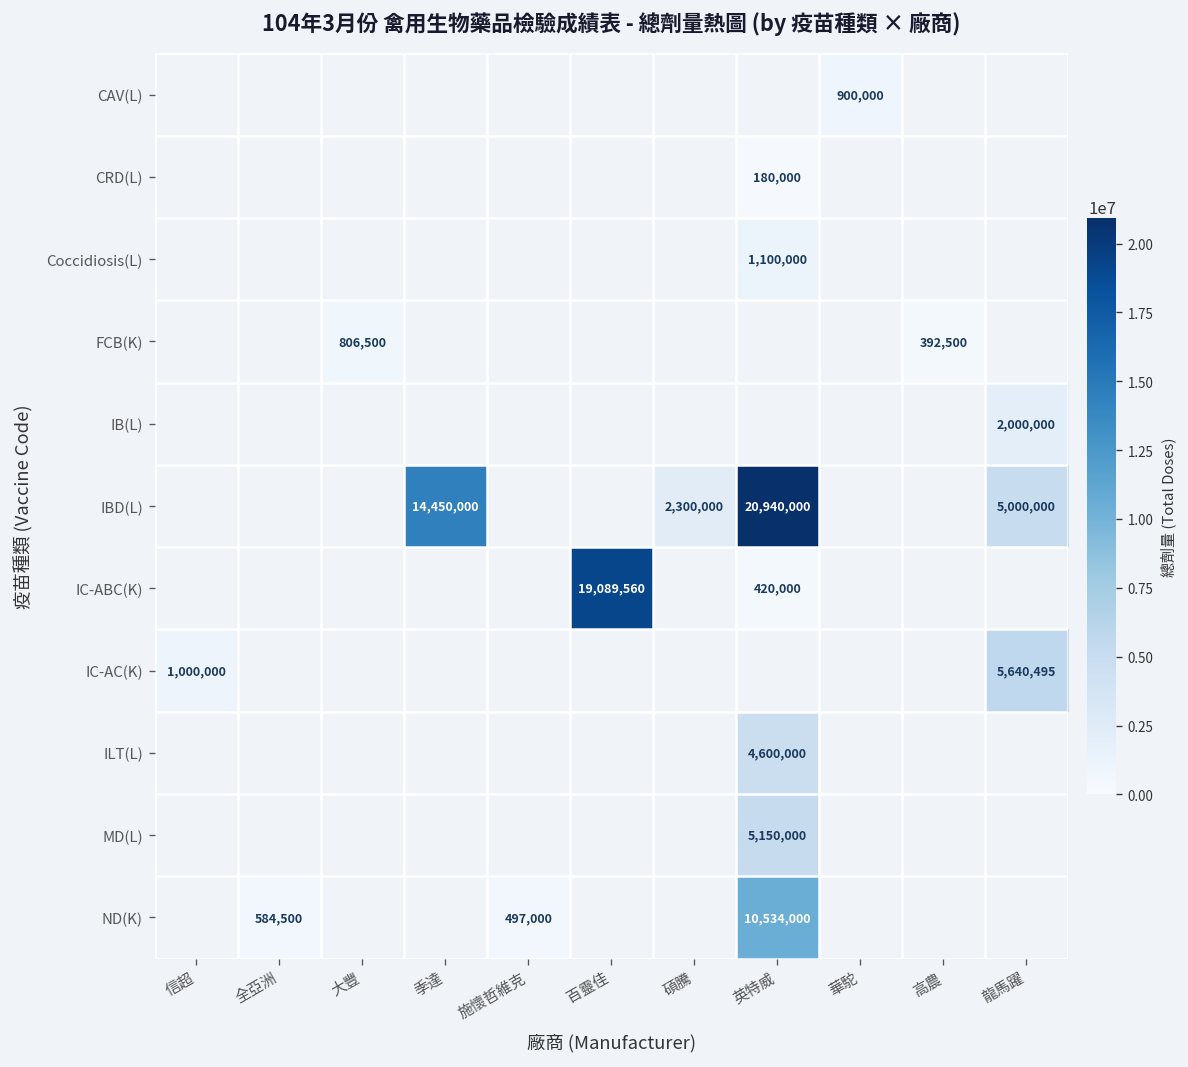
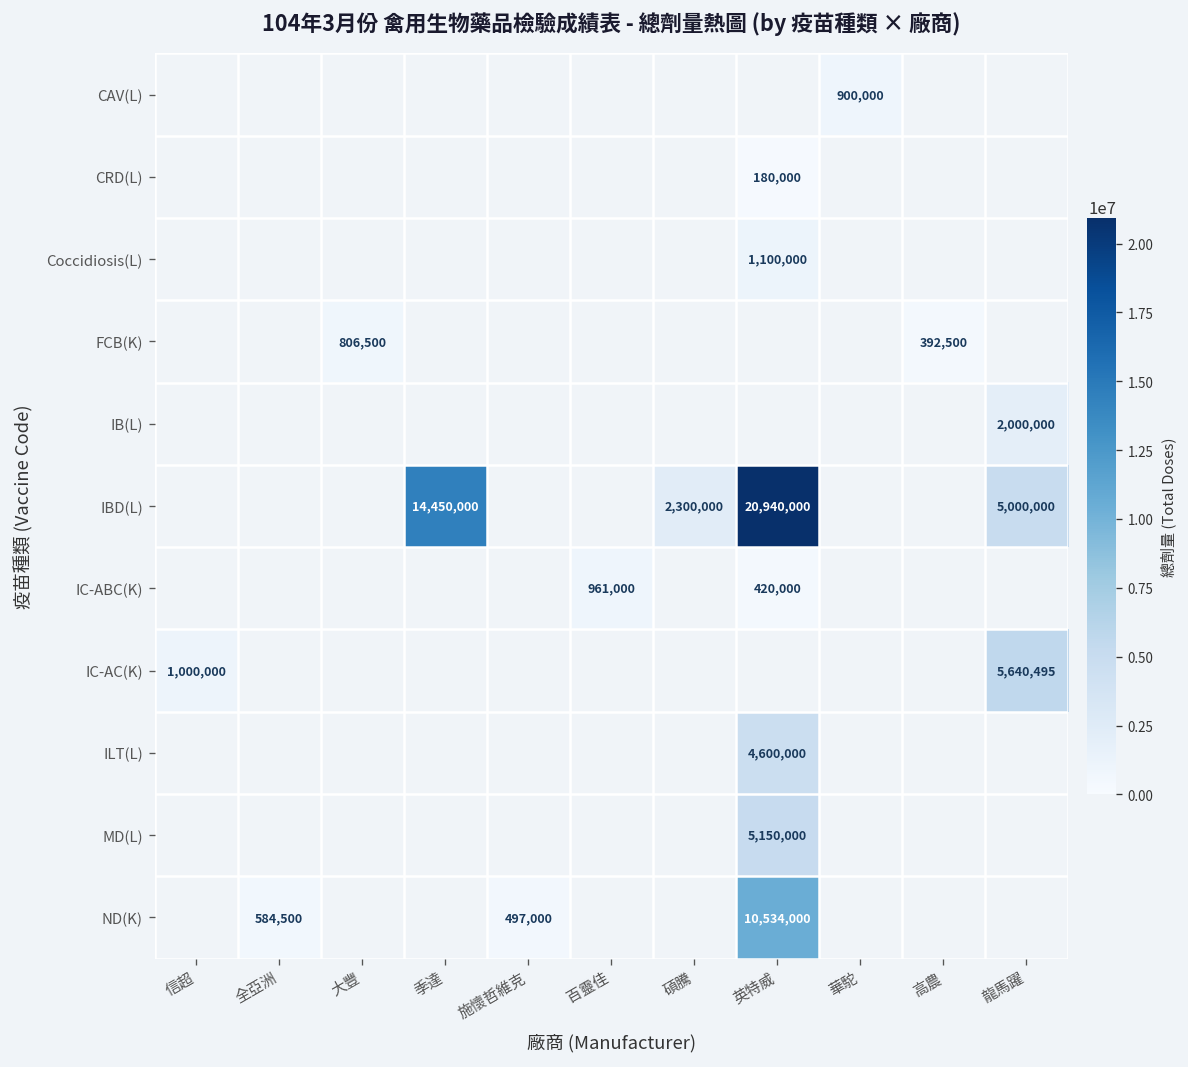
IC-ABC(K), 百靈佳: 19,089,560 -> 961,000
